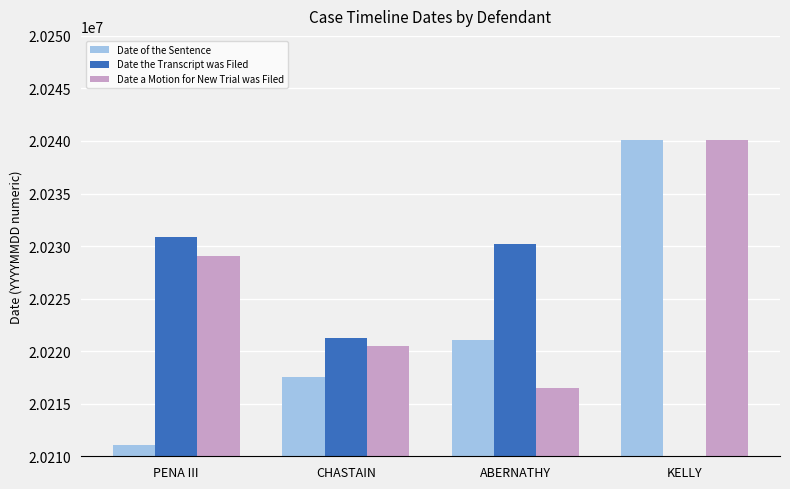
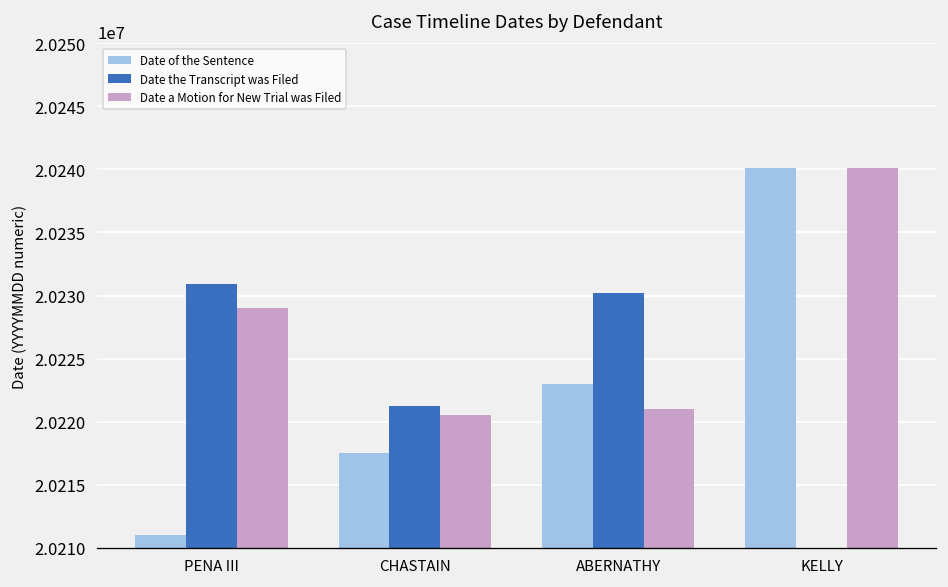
Date of the Sentence, ABERNATHY: 20221100 -> 20223000
Date a Motion for New Trial was Filed, ABERNATHY: 20216500 -> 20221000
